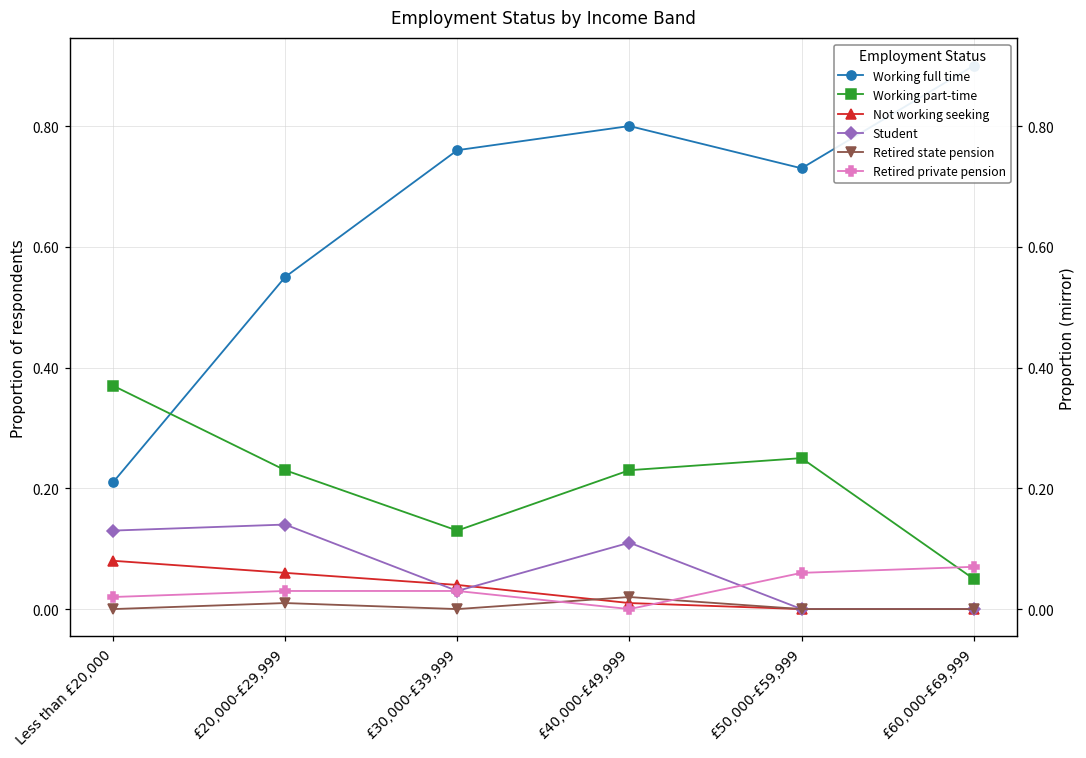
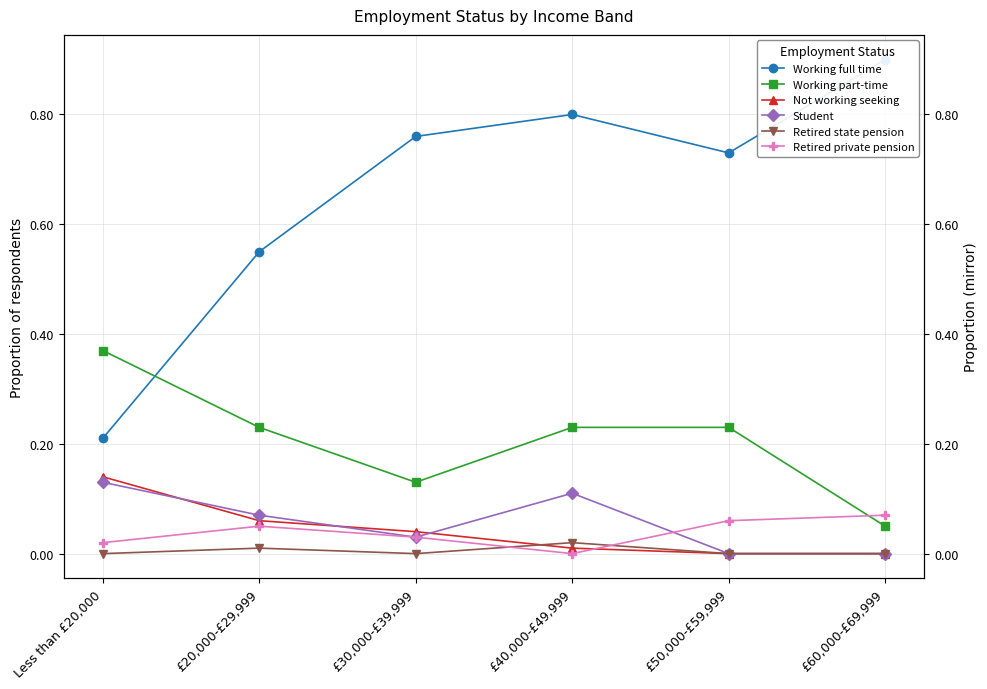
Not working seeking, Less than £20,000: 0.08 -> 0.14
Student, £20,000-£29,999: 0.14 -> 0.07
Retired private pension, £20,000-£29,999: 0.03 -> 0.05
Working part-time, £50,000-£59,999: 0.25 -> 0.23
